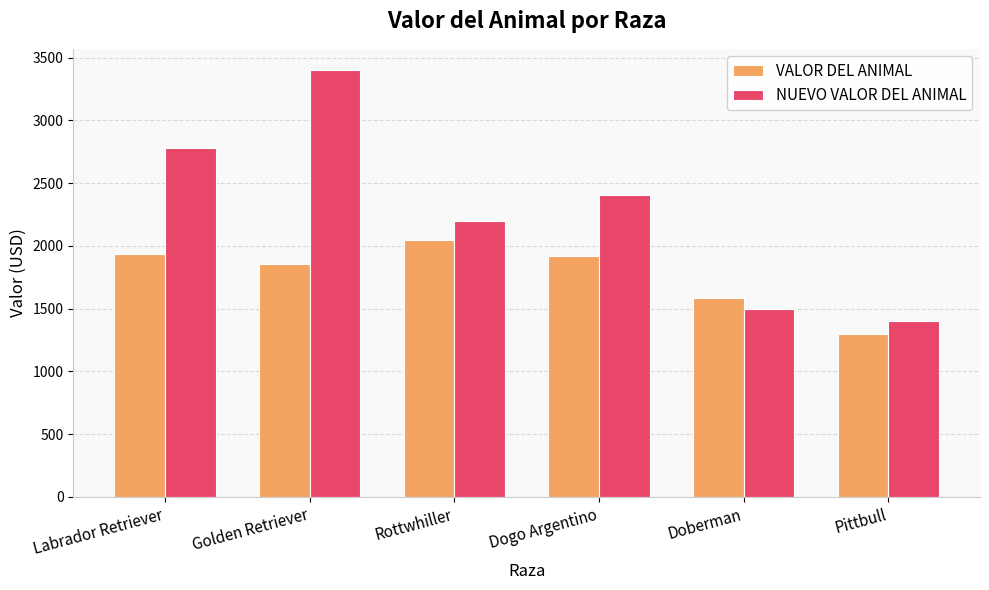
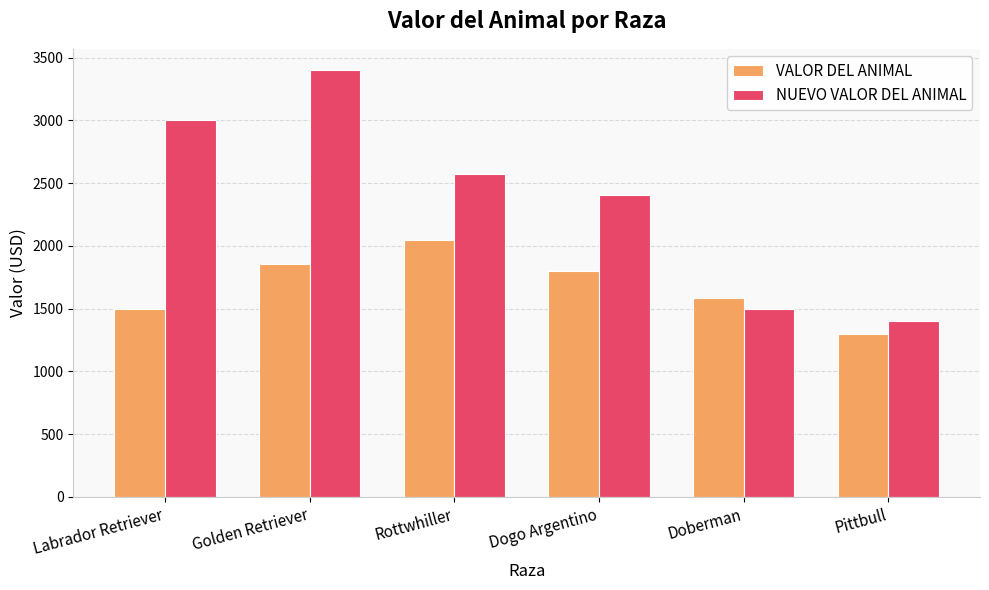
VALOR DEL ANIMAL, Labrador Retriever: 1940 -> 1500
NUEVO VALOR DEL ANIMAL, Labrador Retriever: 2780 -> 3000
NUEVO VALOR DEL ANIMAL, Rottwhiller: 2200 -> 2570
VALOR DEL ANIMAL, Dogo Argentino: 1920 -> 1800
